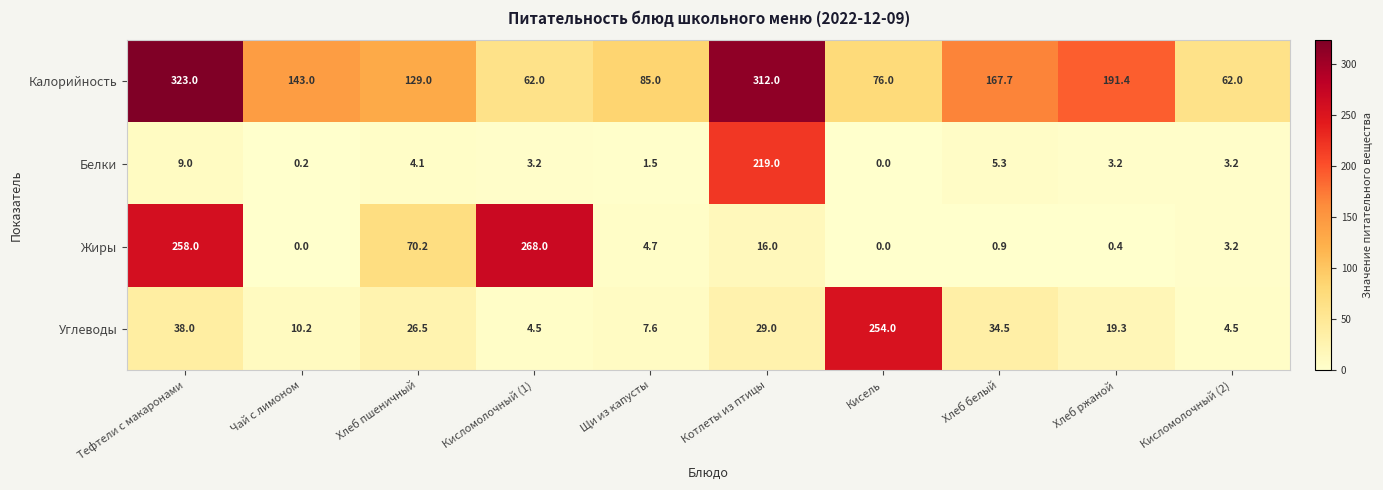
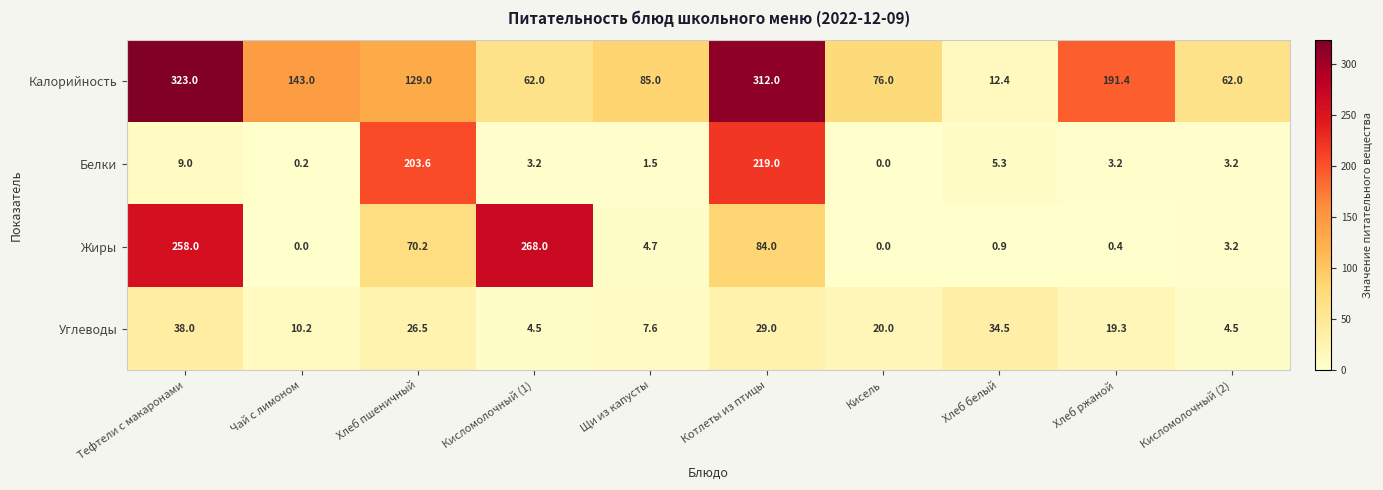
Калорийность, Хлеб белый: 167.7 -> 12.4
Белки, Хлеб пшеничный: 4.1 -> 203.6
Жиры, Котлеты из птицы: 16.0 -> 84.0
Углеводы, Кисель: 254.0 -> 20.0
